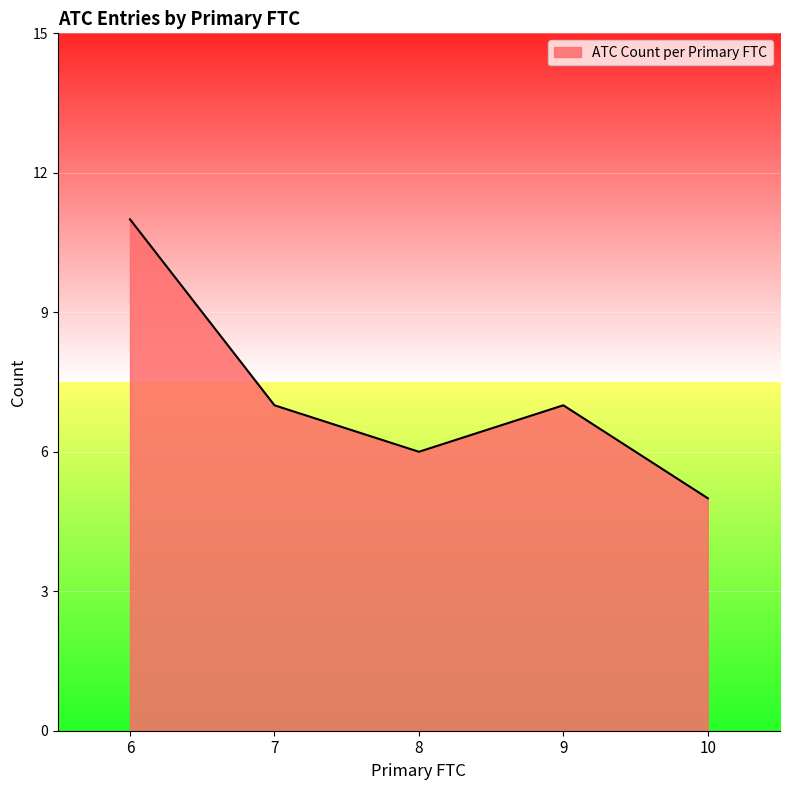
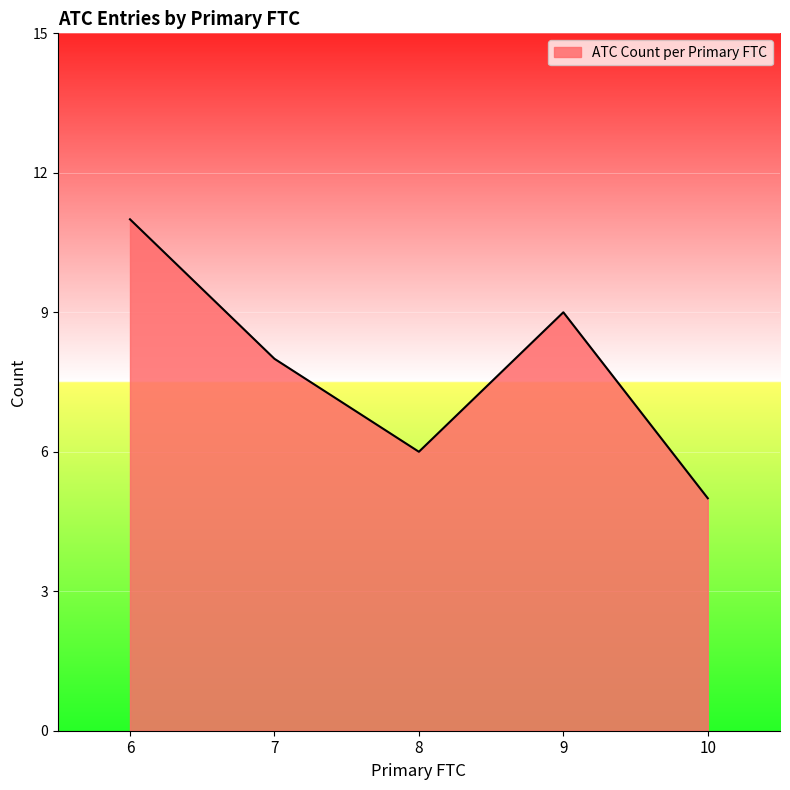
7: 7 -> 8
9: 7 -> 9
